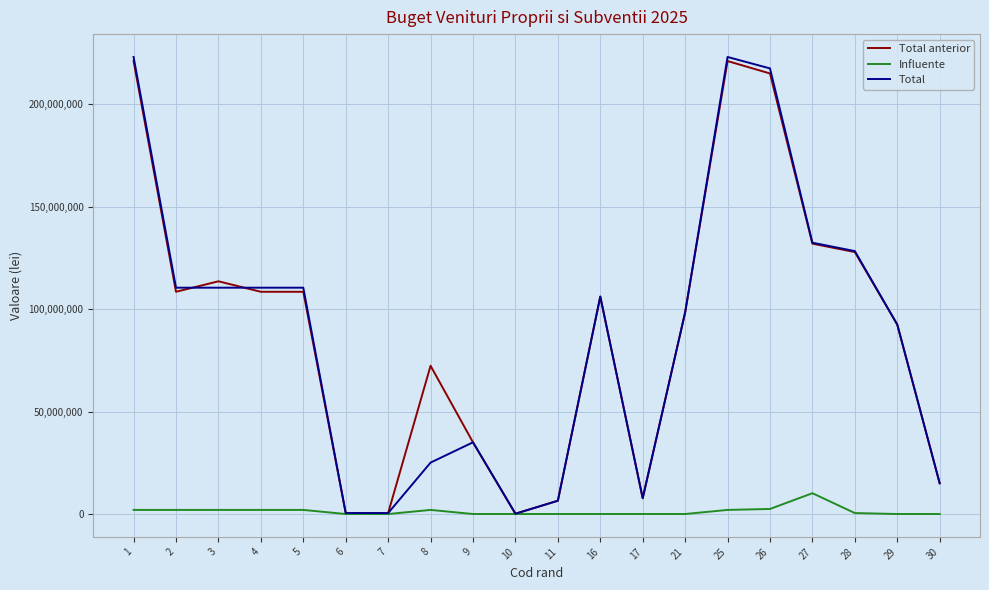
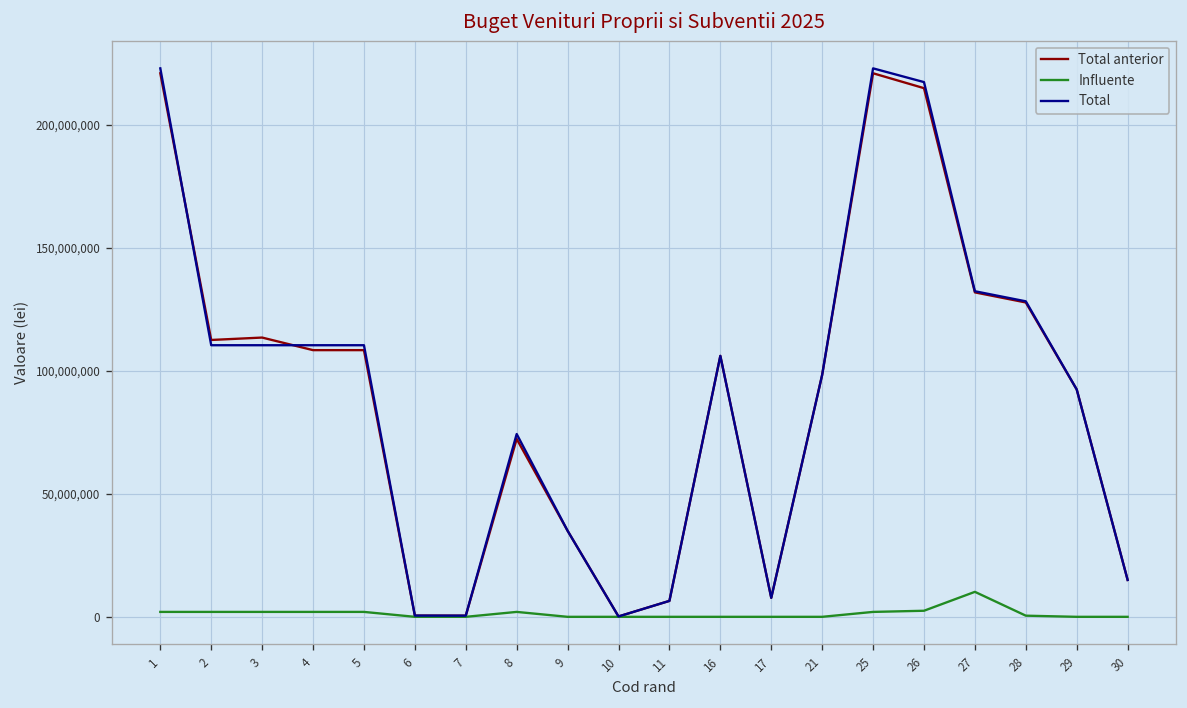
Total anterior, 2: 108,000,000 -> 113,000,000
Total, 8: 25,000,000 -> 74,000,000
